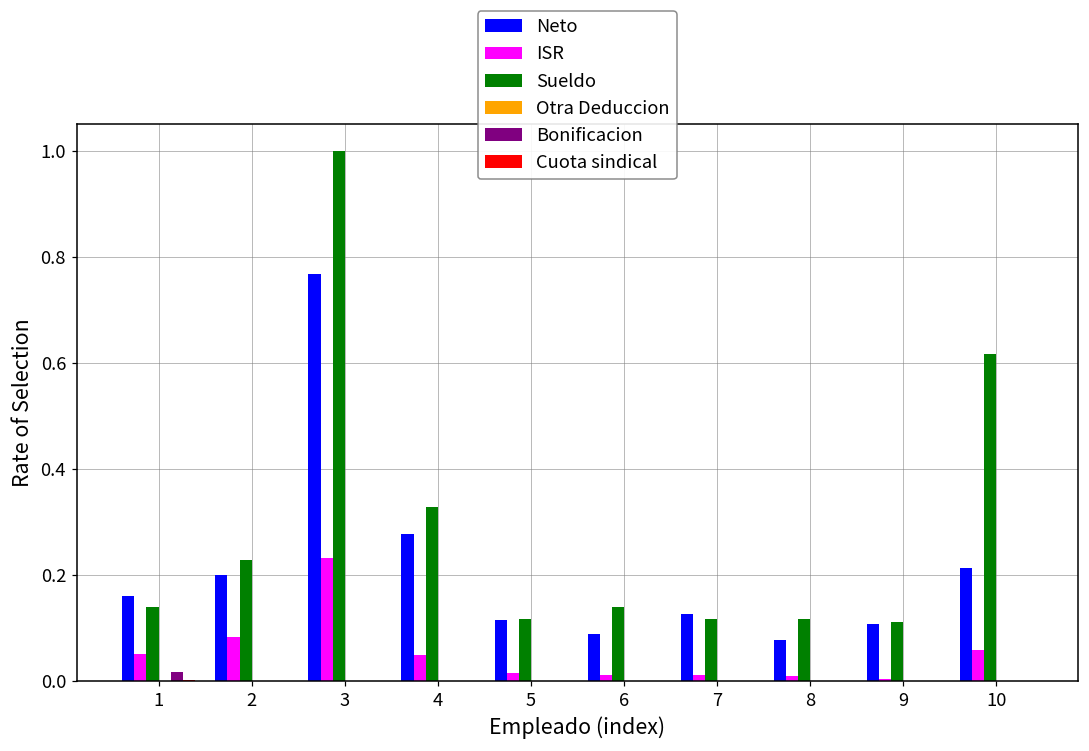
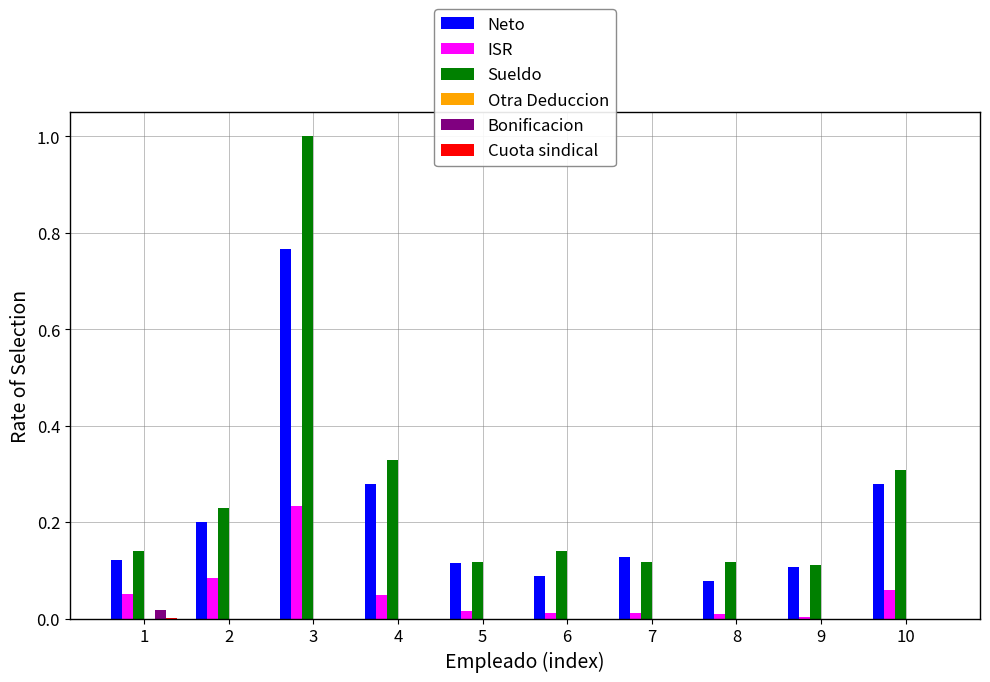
Neto, 1: 0.16 -> 0.12
Neto, 10: 0.21 -> 0.28
Sueldo, 10: 0.62 -> 0.31
